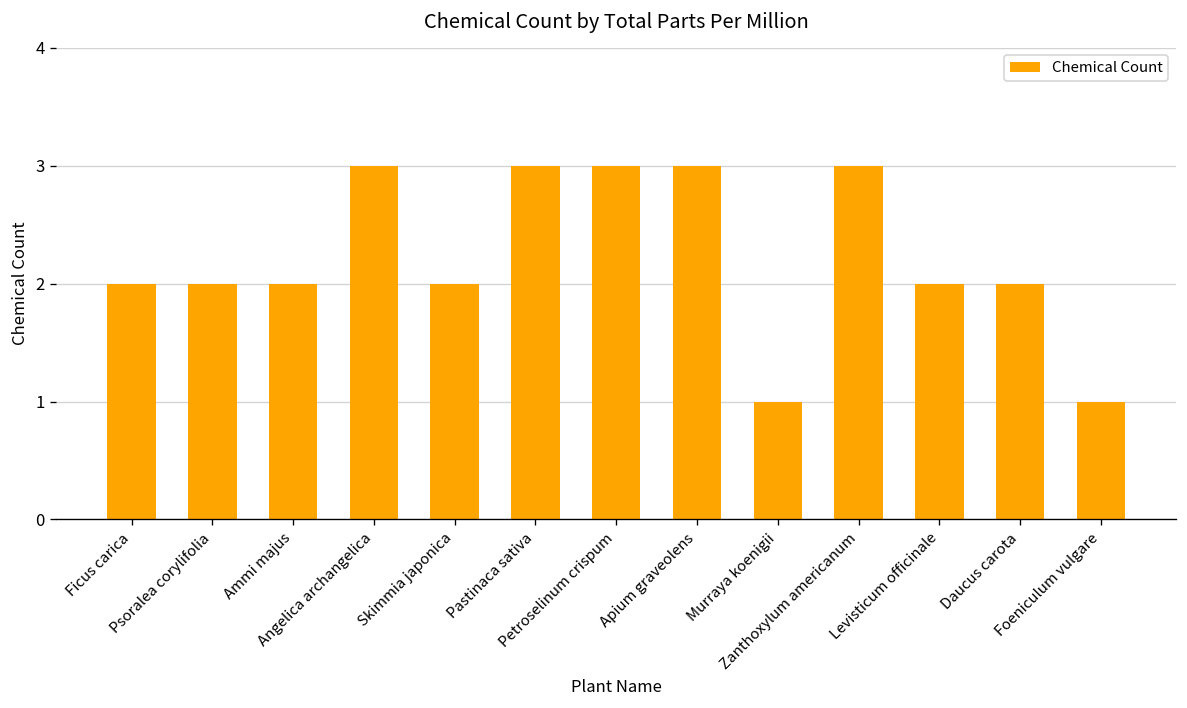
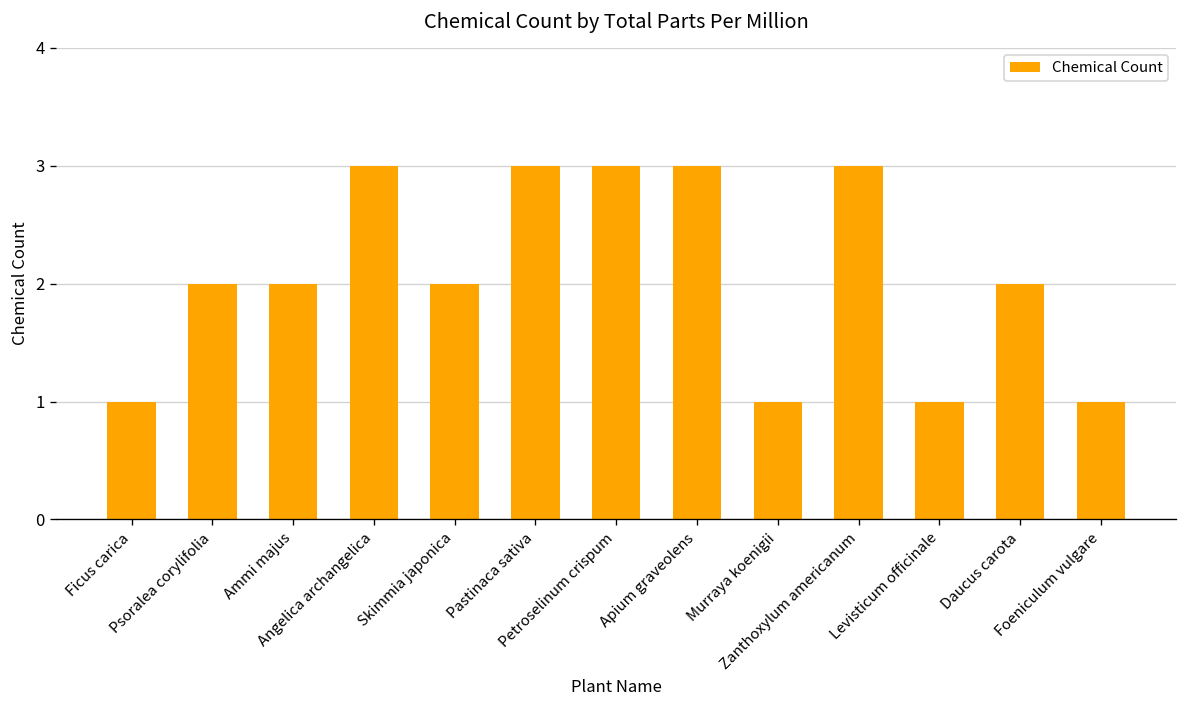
Ficus carica: 2 -> 1
Levisticum officinale: 2 -> 1
